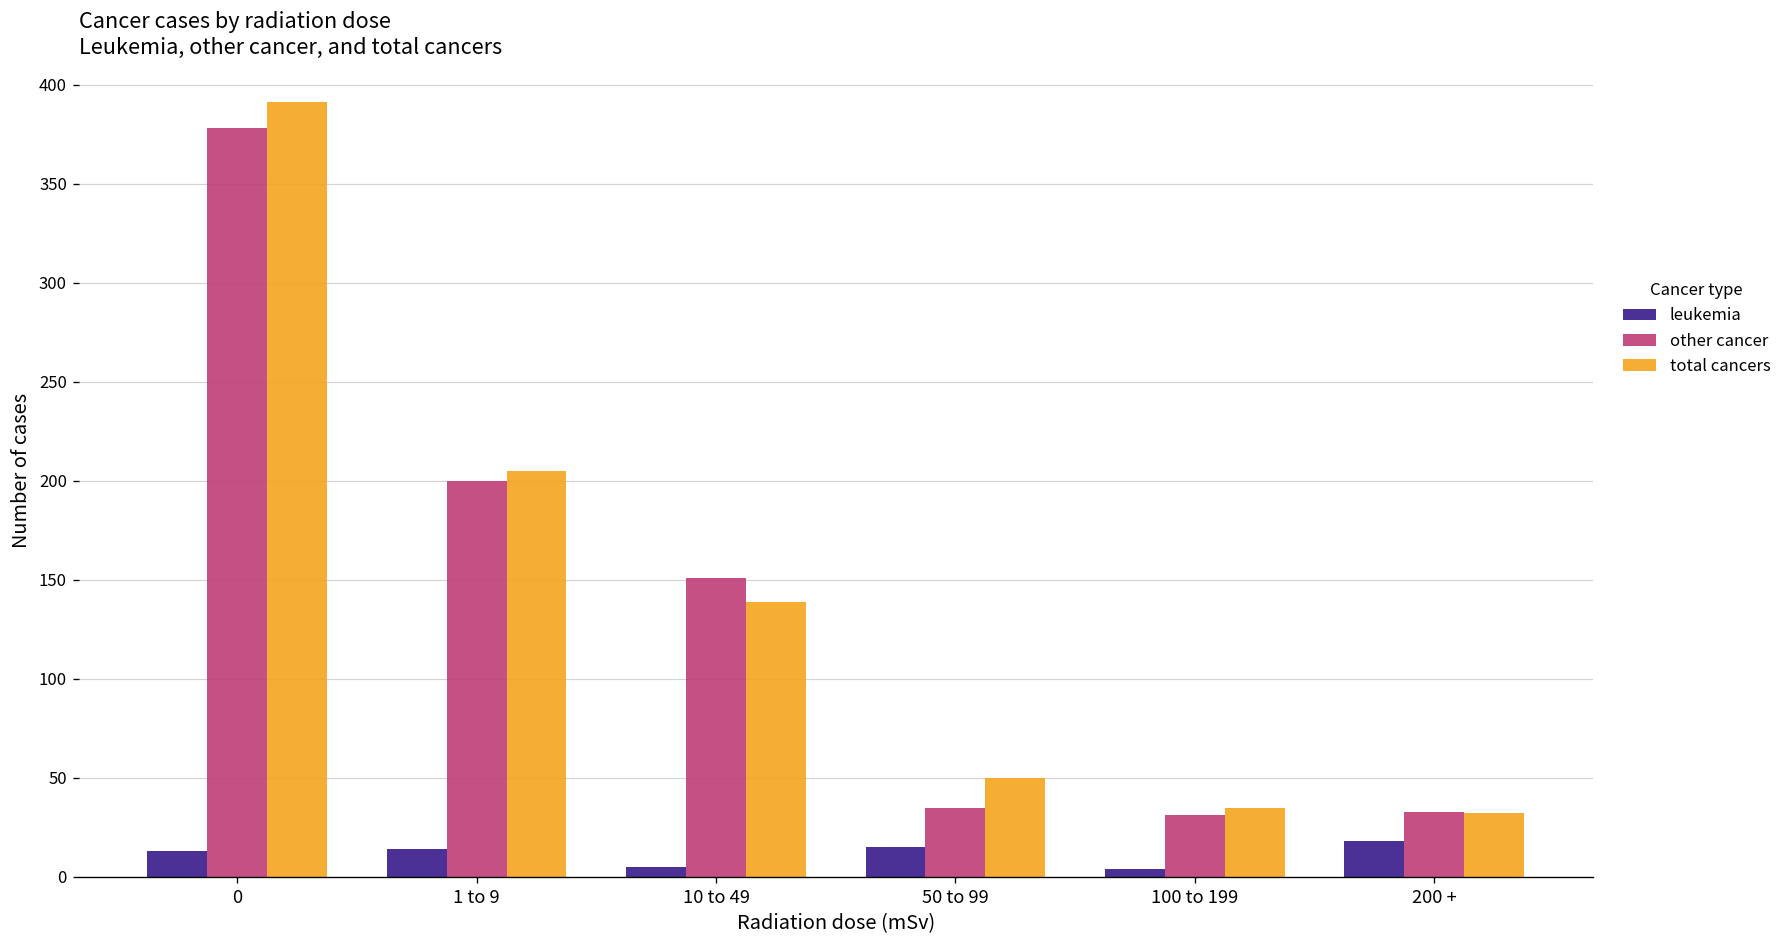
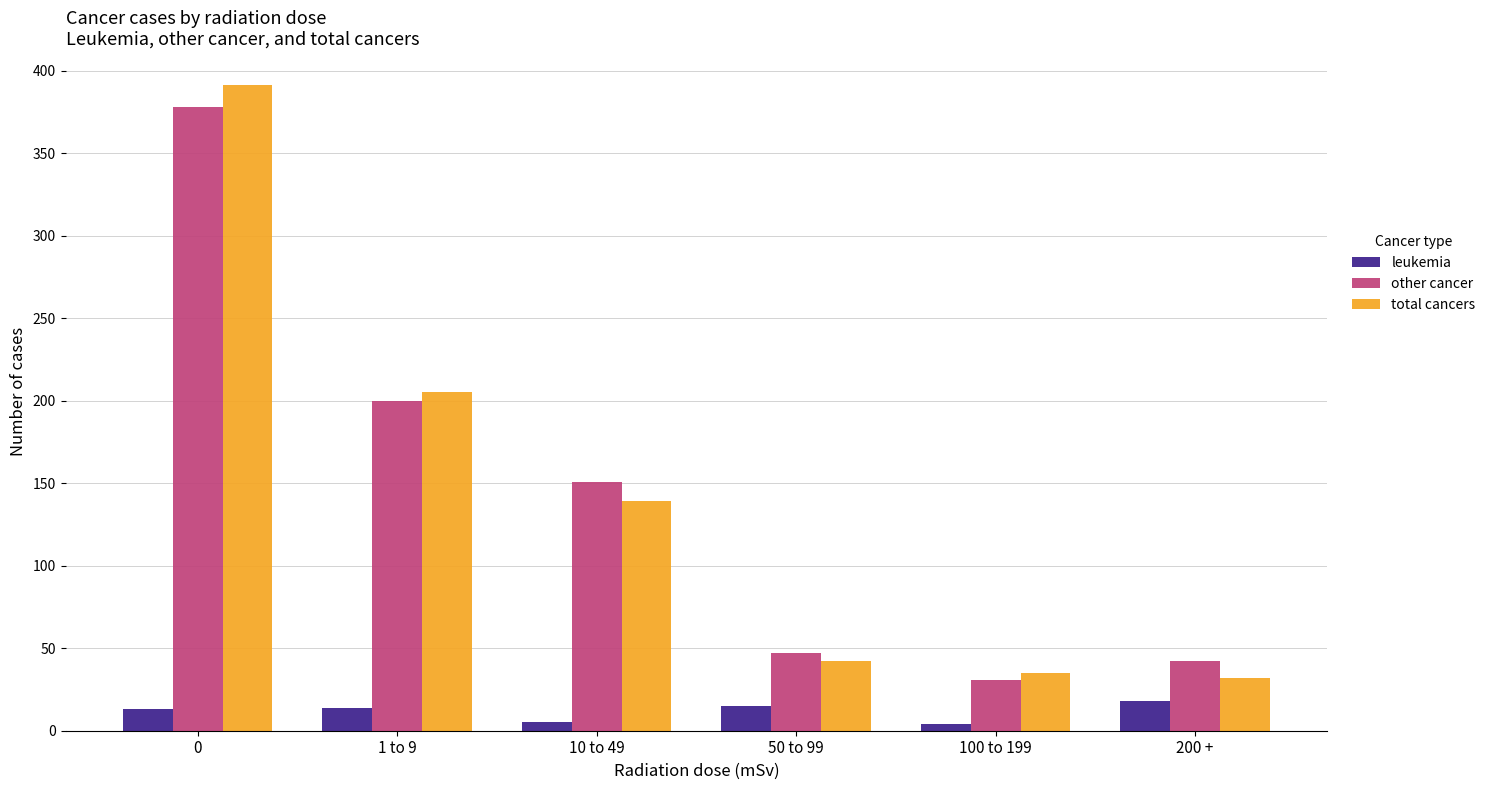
other cancer, 50 to 99: 35 -> 47
total cancers, 50 to 99: 50 -> 42
other cancer, 200 +: 33 -> 42
